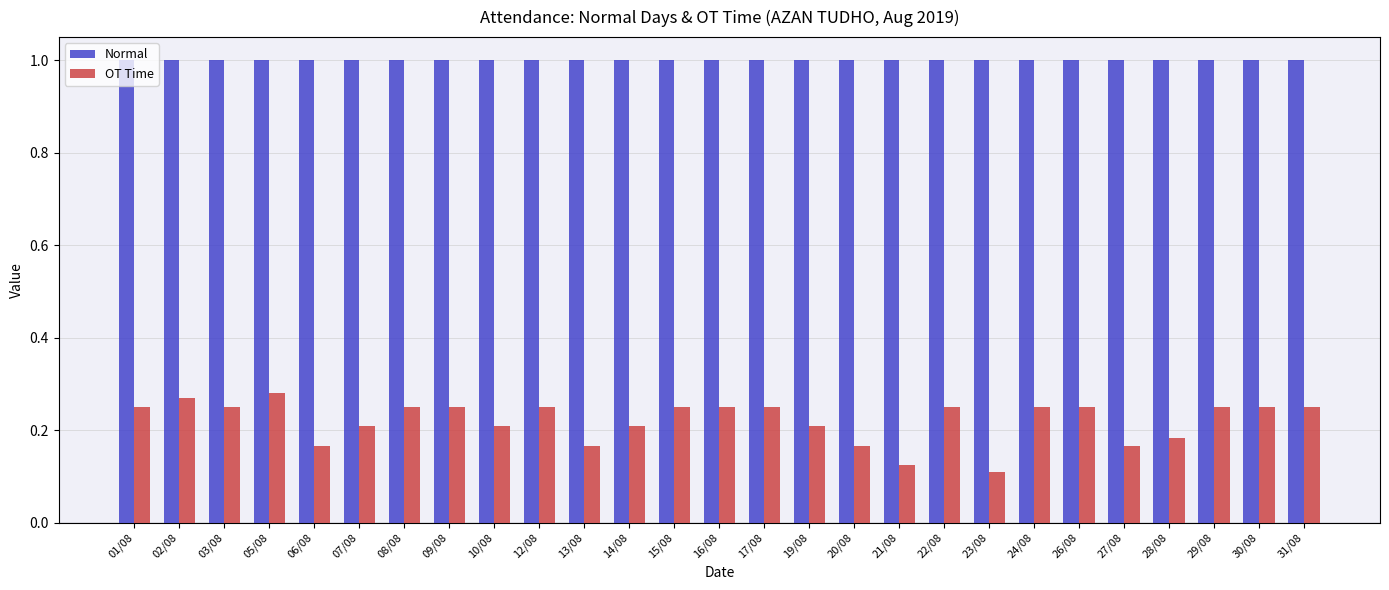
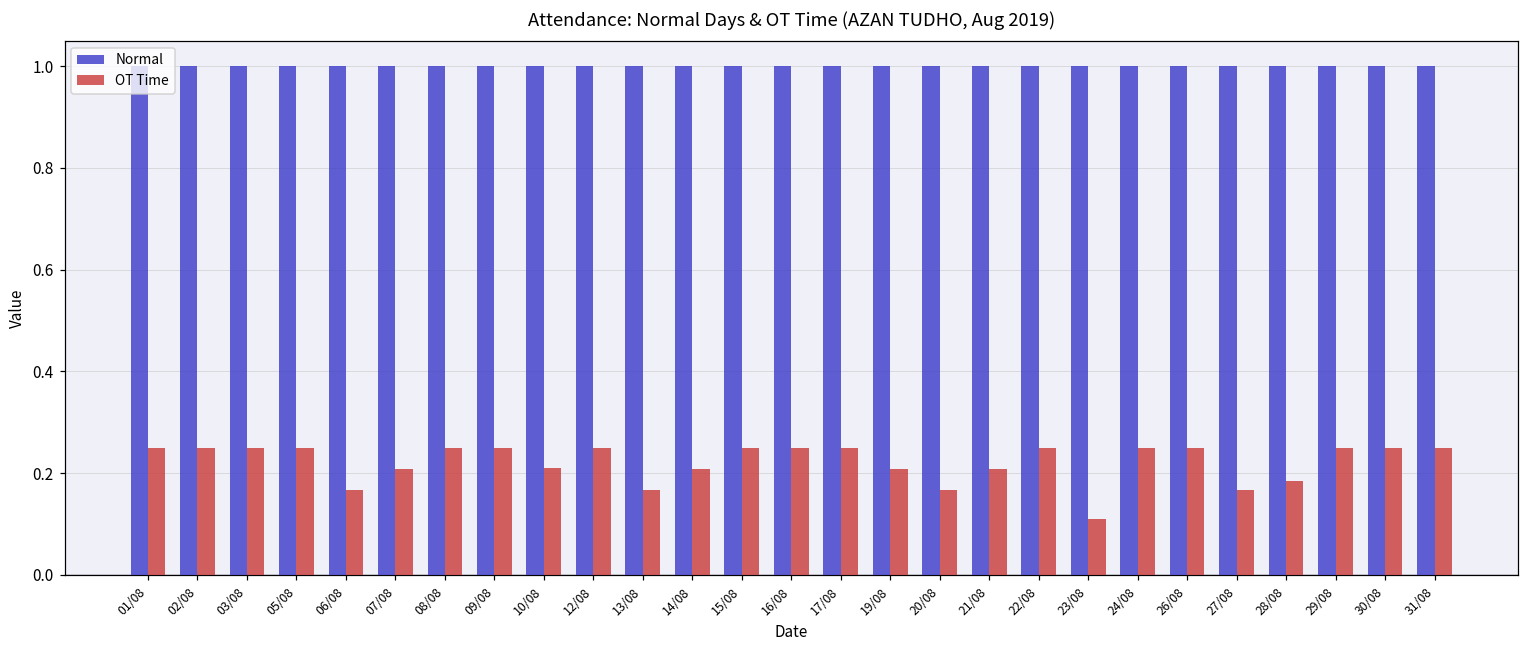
OT Time, 02/08: 0.27 -> 0.25
OT Time, 05/08: 0.28 -> 0.25
OT Time, 21/08: 0.13 -> 0.21
